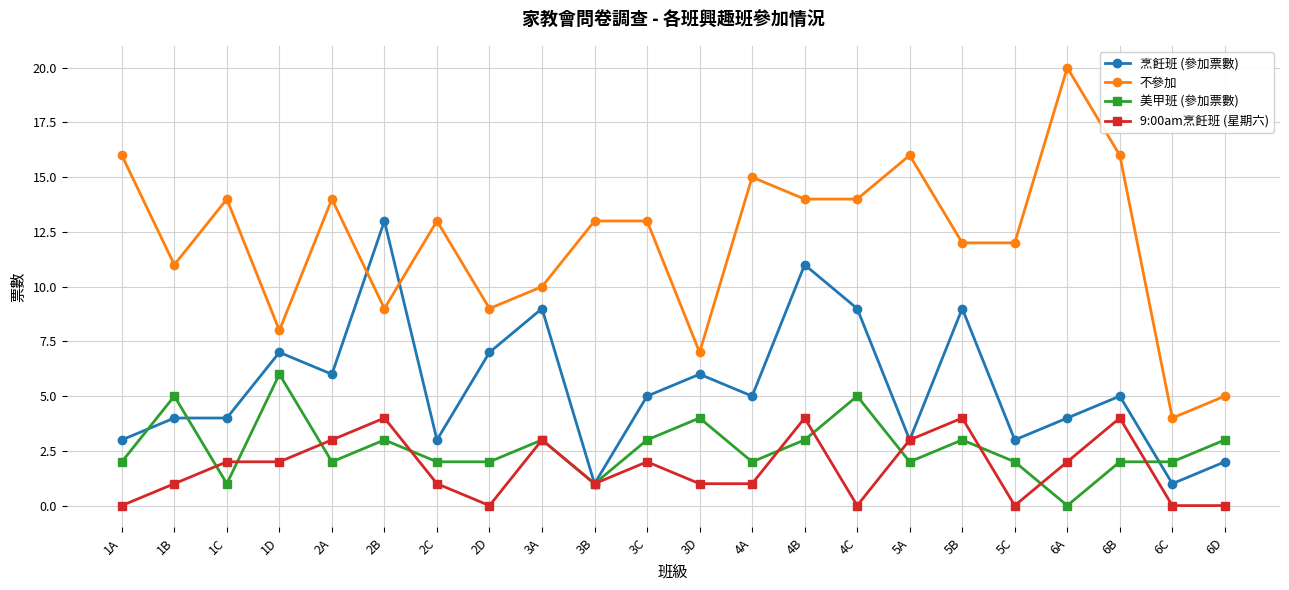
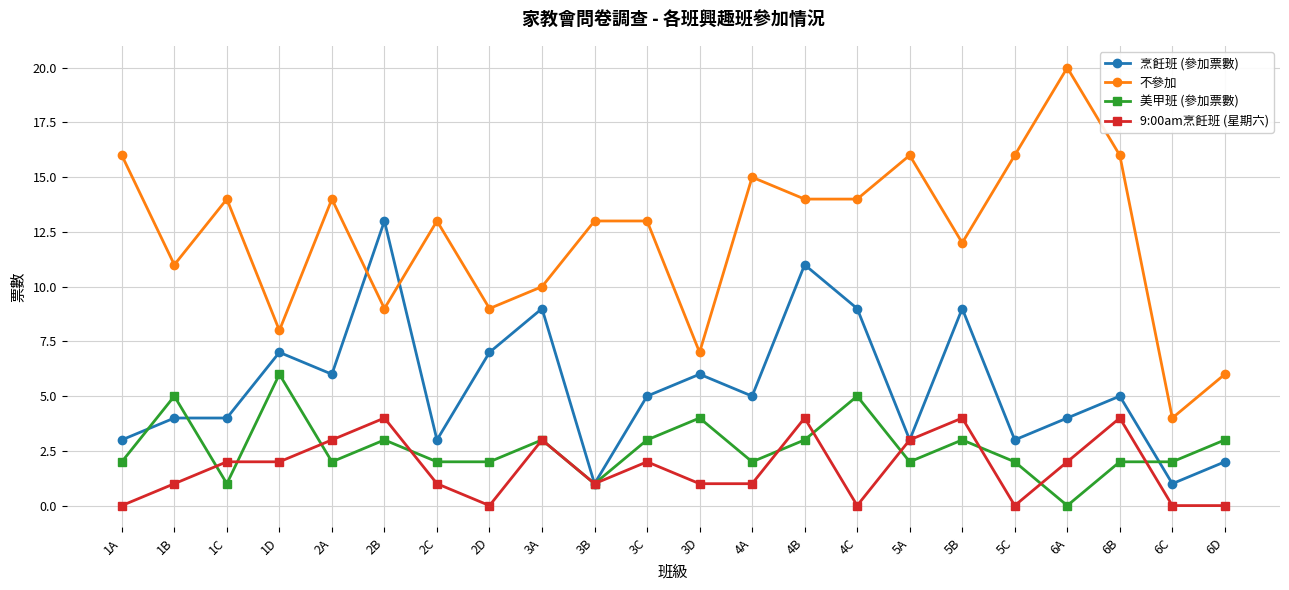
不參加, 5C: 12 -> 16
不參加, 6D: 5 -> 6
